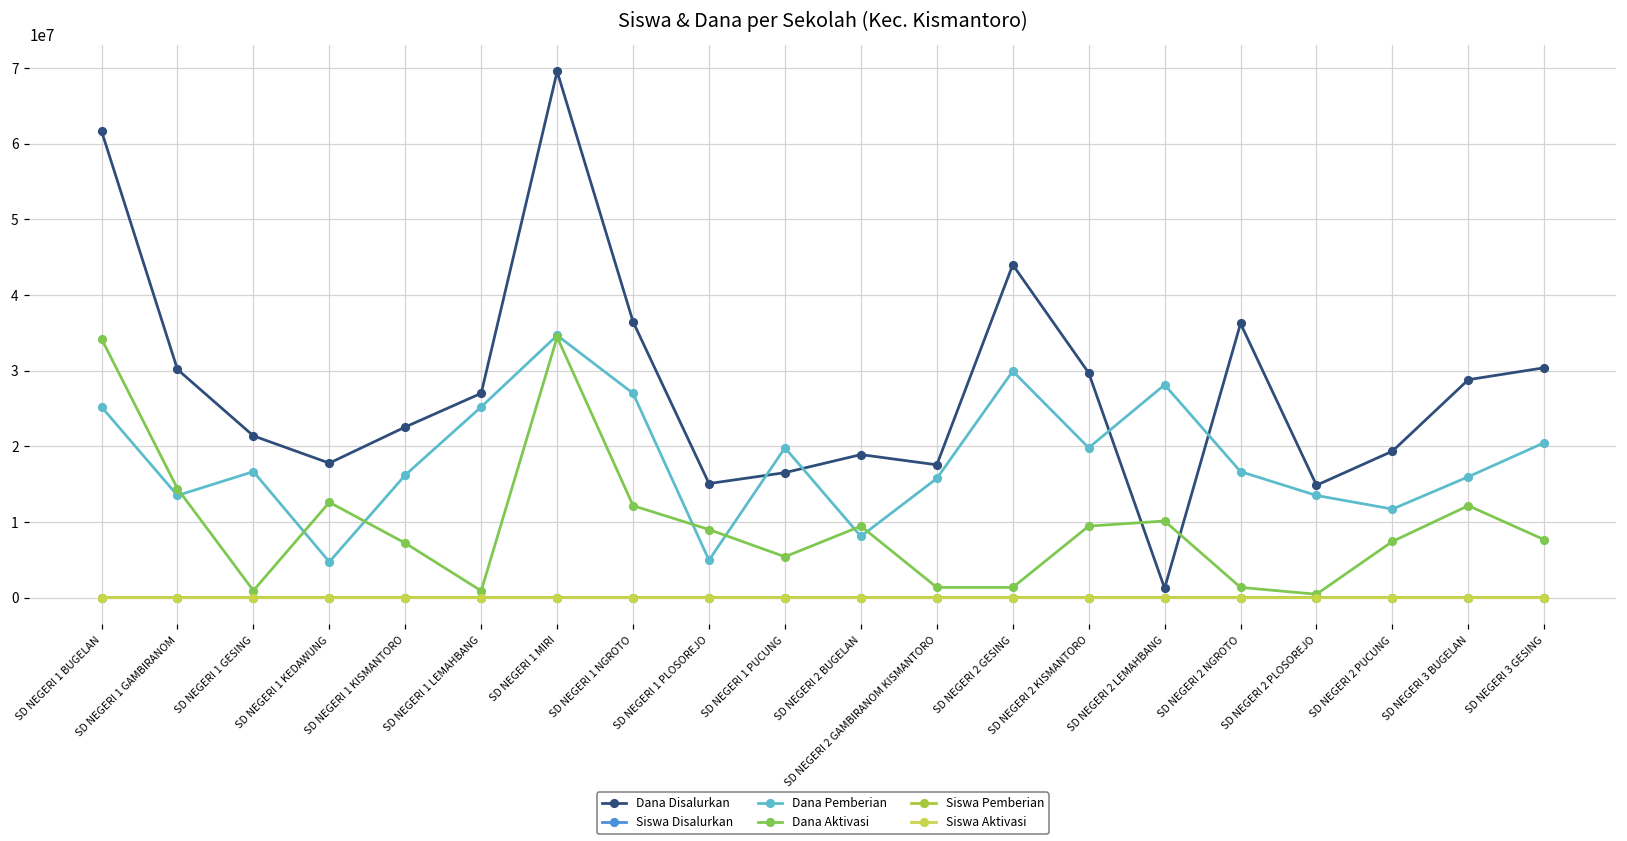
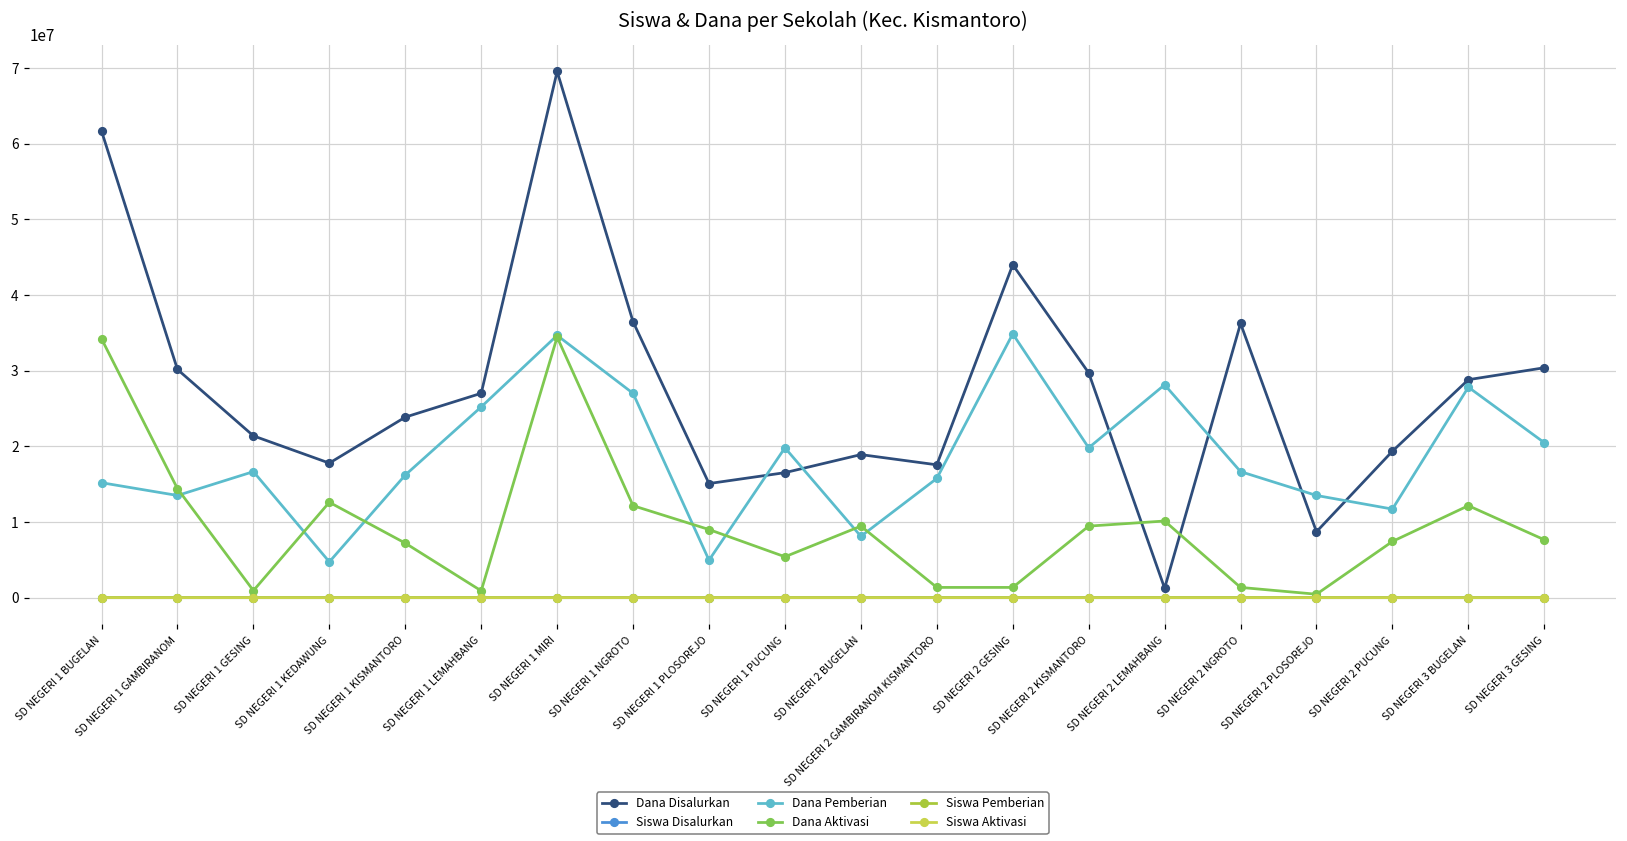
Dana Pemberian, SD NEGERI 1 BUGELAN: 25000000 -> 15000000
Dana Disalurkan, SD NEGERI 1 KISMANTORO: 23000000 -> 24000000
Dana Pemberian, SD NEGERI 2 GESING: 30000000 -> 35000000
Dana Disalurkan, SD NEGERI 2 PLOSOREJO: 15000000 -> 9000000
Dana Pemberian, SD NEGERI 3 BUGELAN: 16000000 -> 28000000
